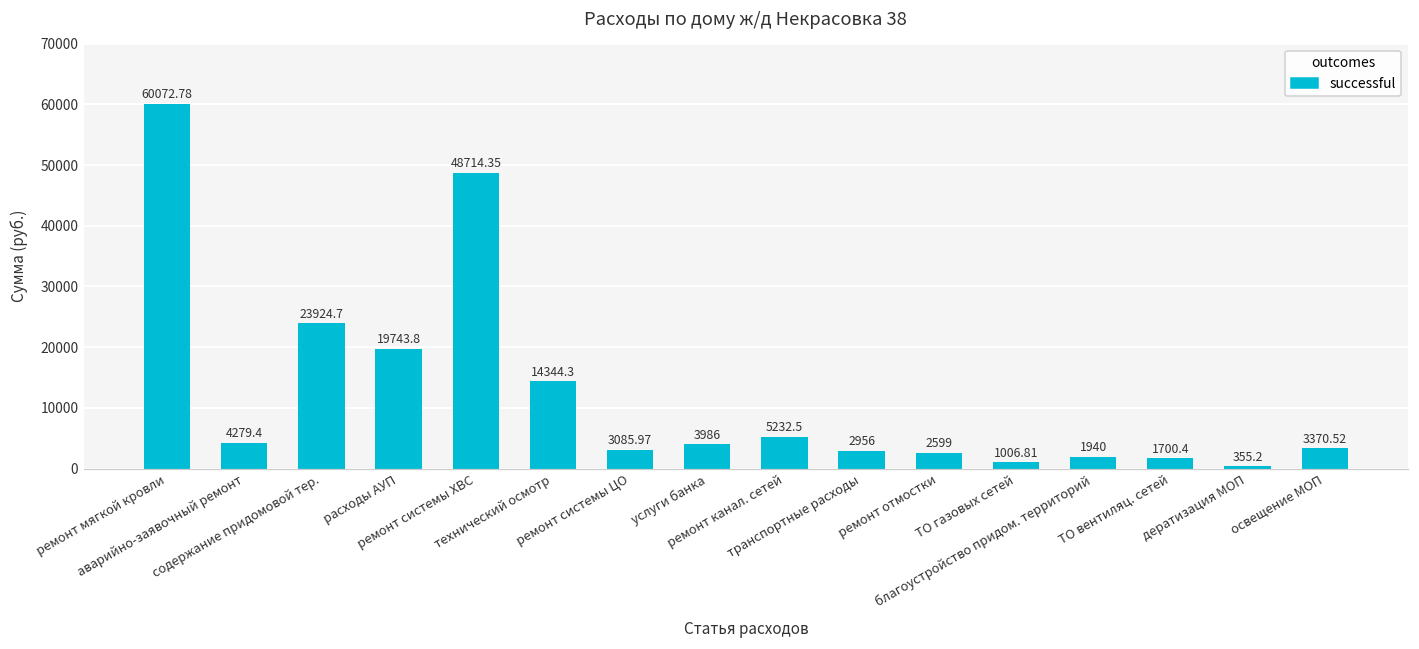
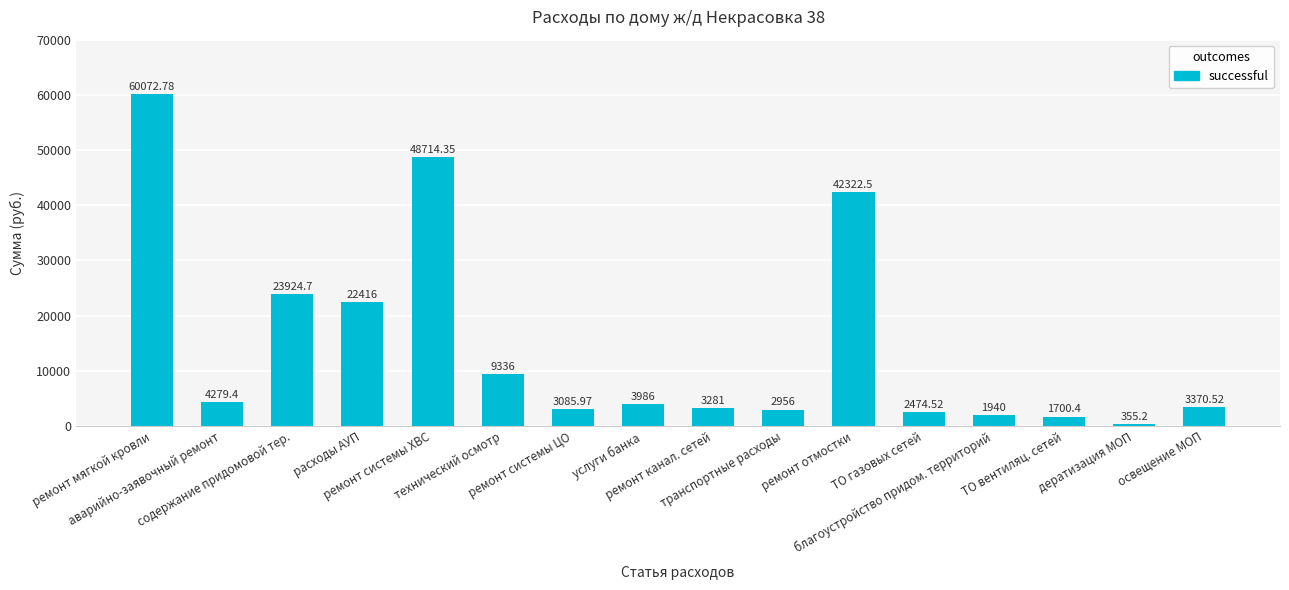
расходы АУП: 19743.8 -> 22416
технический осмотр: 14344.3 -> 9336
ремонт канал. сетей: 5232.5 -> 3281
ремонт отмостки: 2599 -> 42322.5
ТО газовых сетей: 1006.81 -> 2474.52
